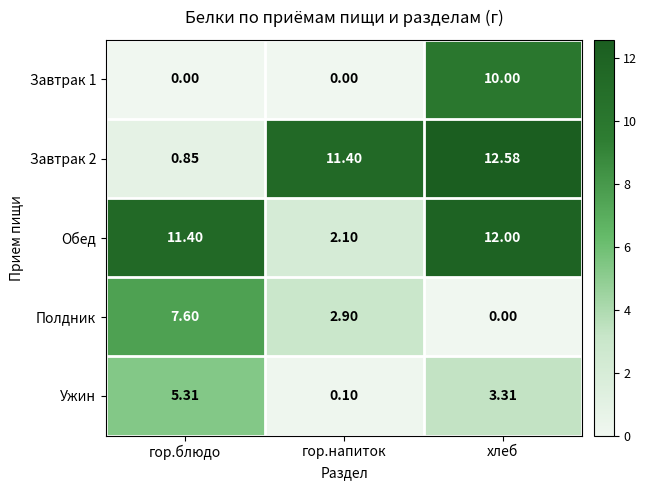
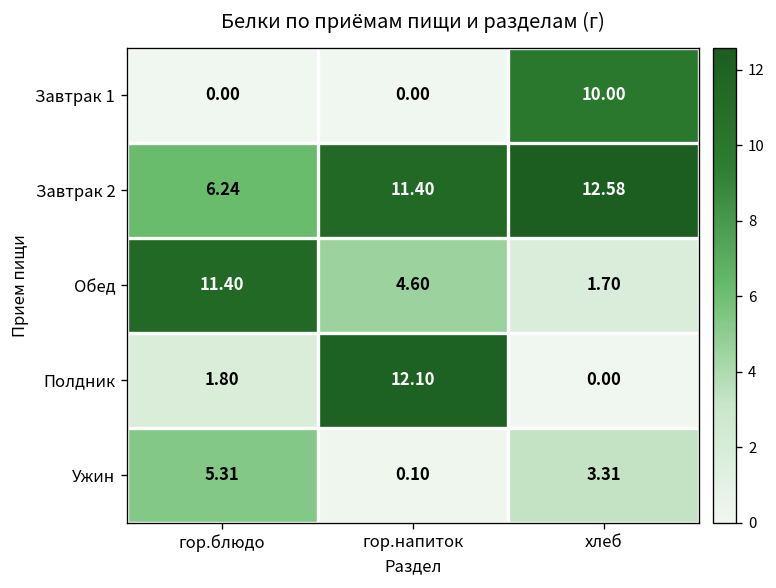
Завтрак 2, гор.блюдо: 0.85 -> 6.24
Обед, гор.напиток: 2.10 -> 4.60
Обед, хлеб: 12.00 -> 1.70
Полдник, гор.блюдо: 7.60 -> 1.80
Полдник, гор.напиток: 2.90 -> 12.10
